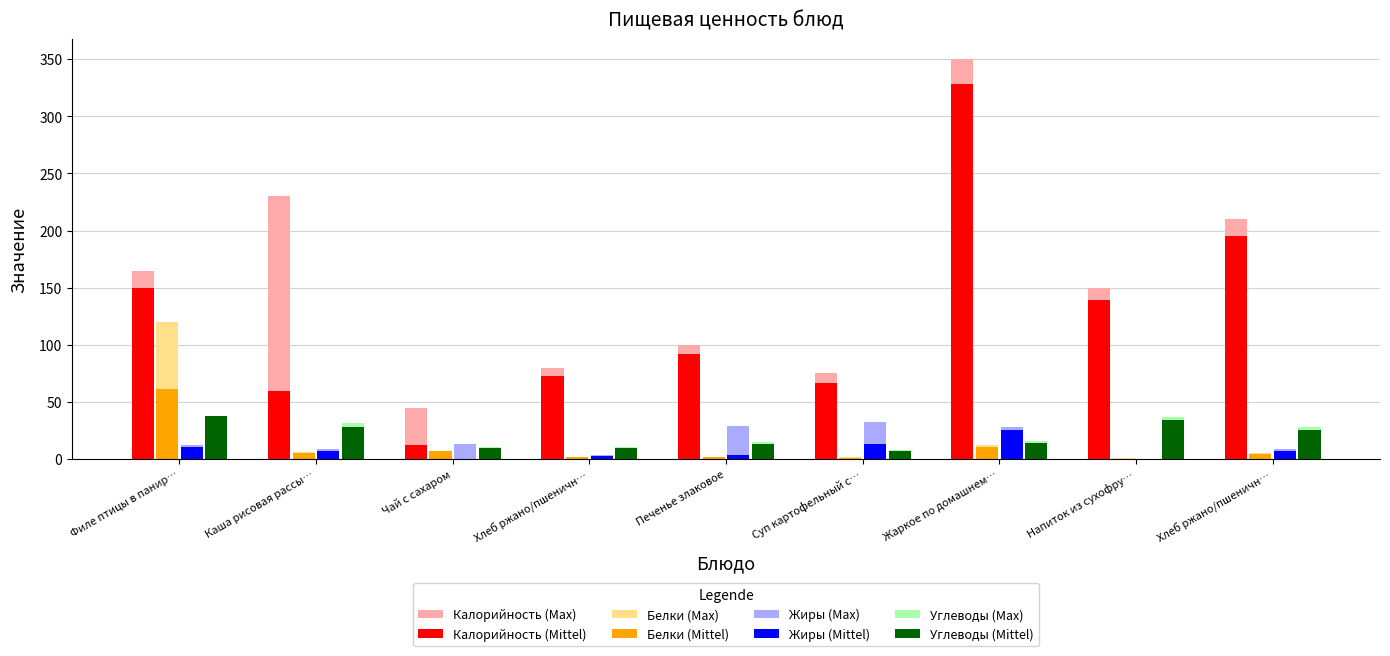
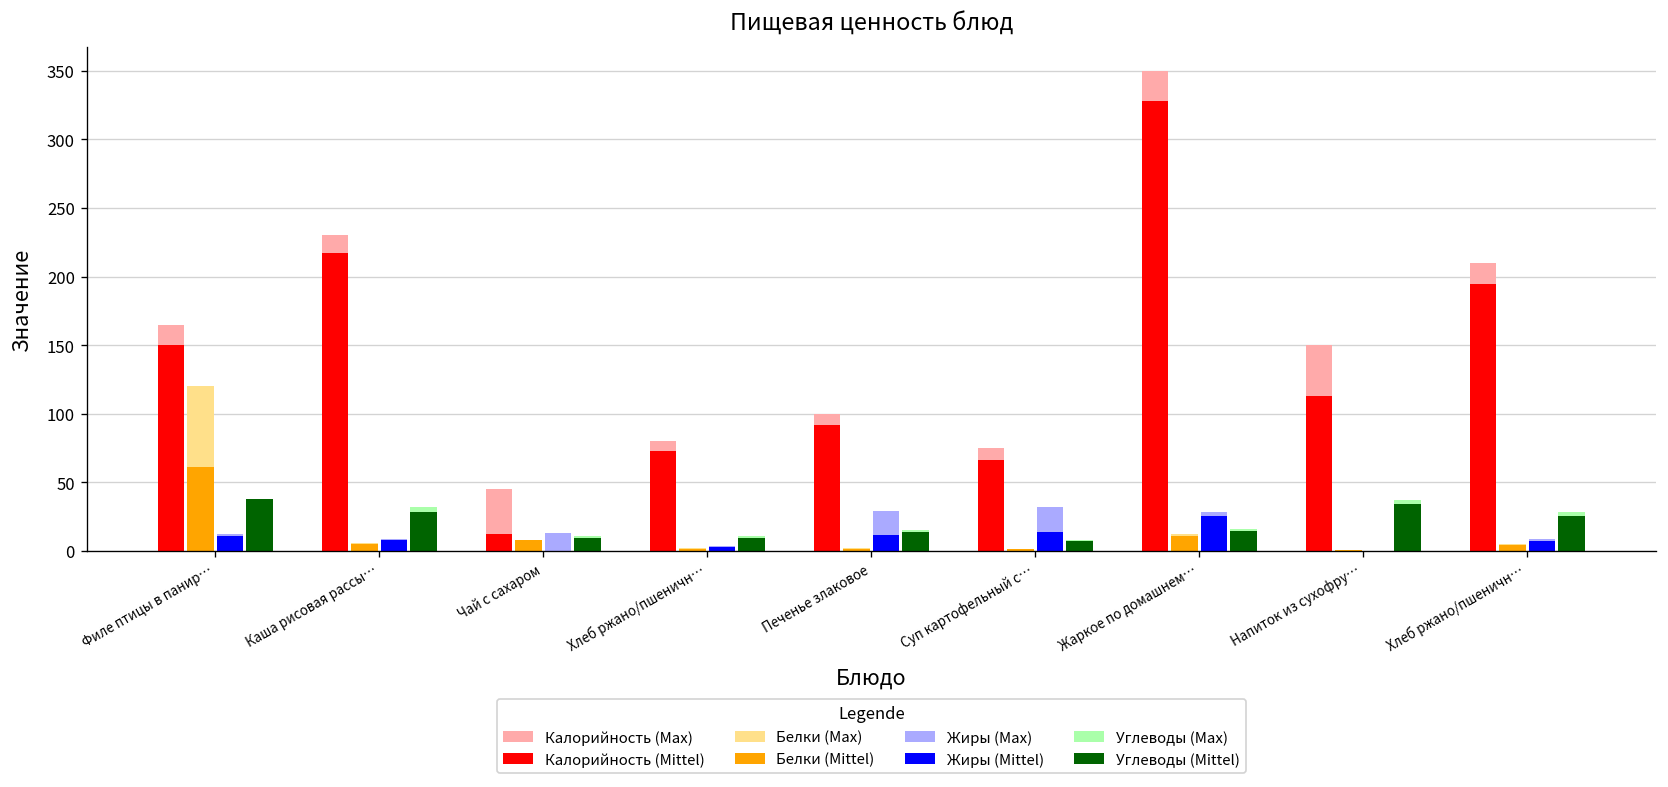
Калорийность (Mittel), Каша рисовая рассы…: 60 -> 217
Жиры (Mittel), Печенье злаковое: 3 -> 12
Калорийность (Mittel), Напиток из сухофру…: 140 -> 113
